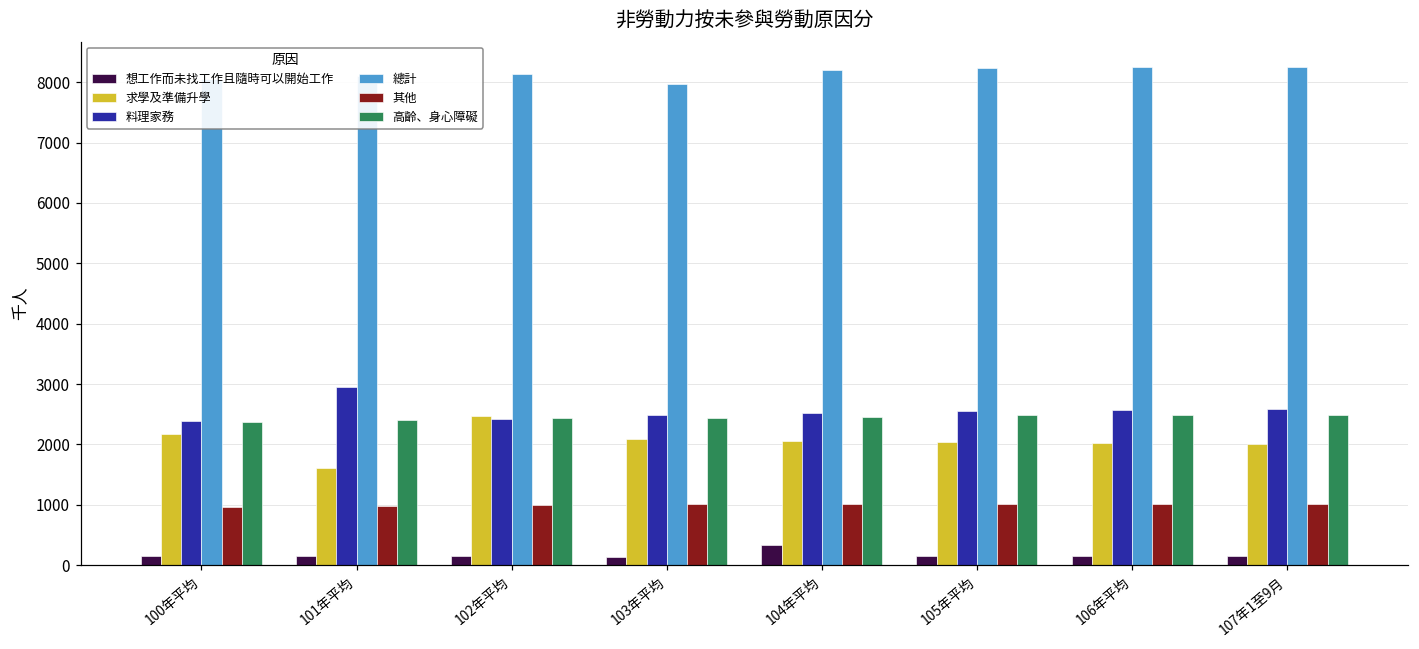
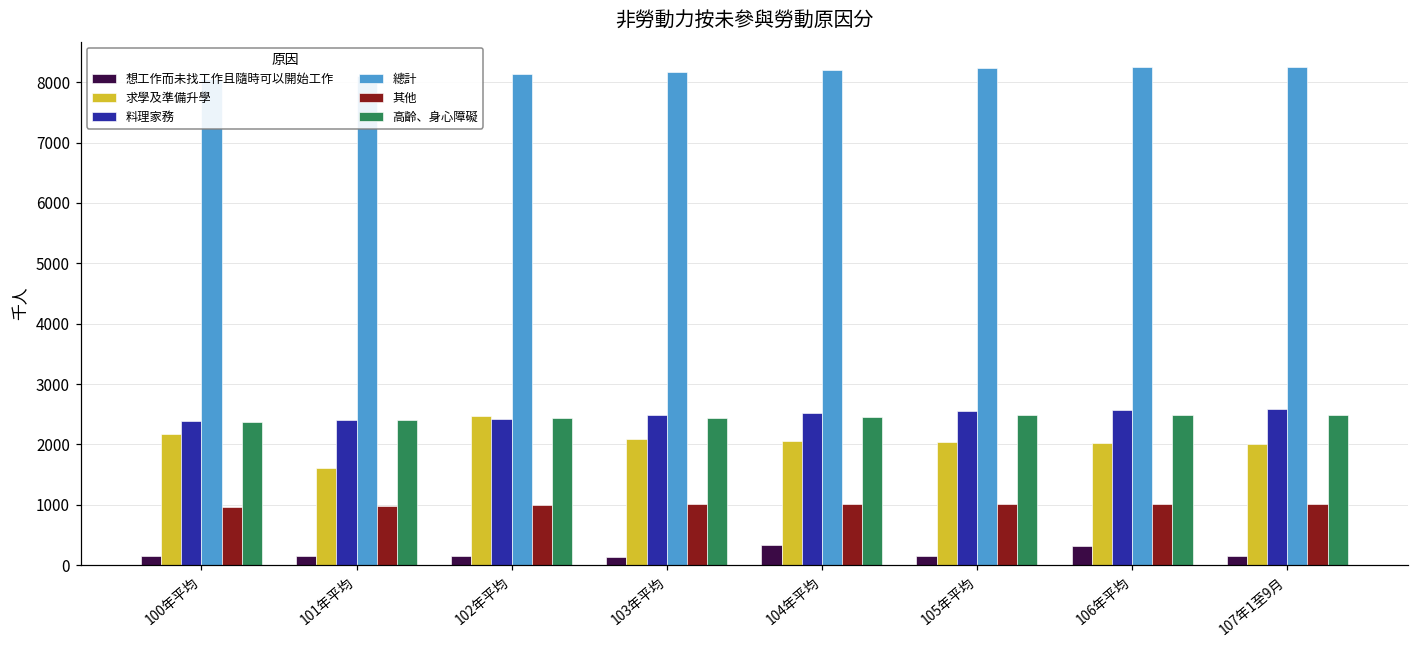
料理家務, 101年平均: 3000 -> 2400
總計, 103年平均: 8000 -> 8200
想工作而未找工作且隨時可以開始工作, 106年平均: 200 -> 300
